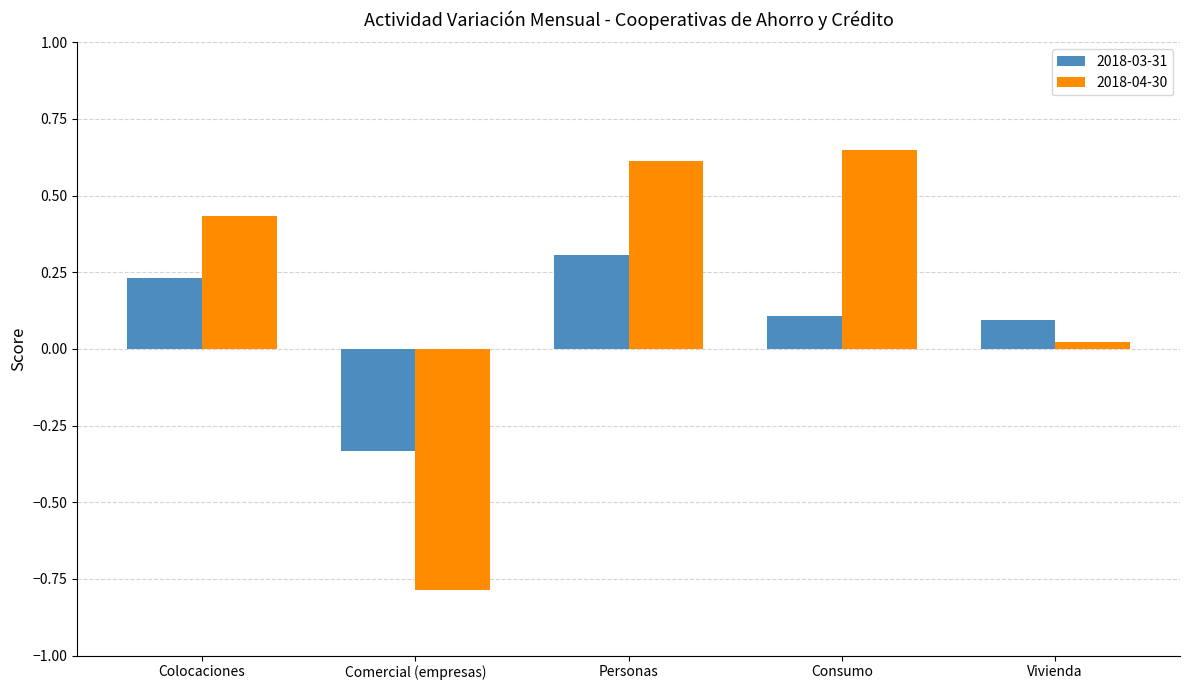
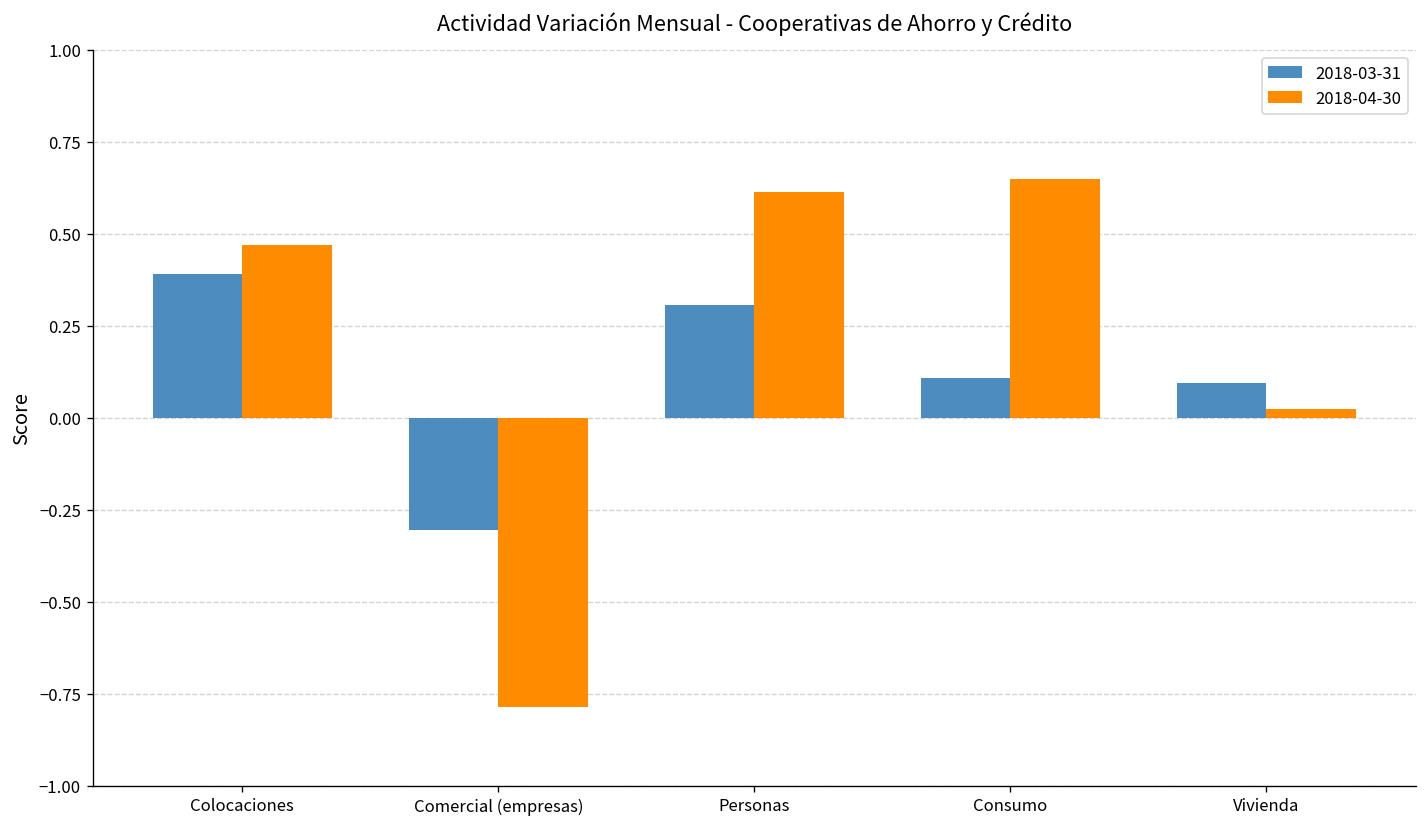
2018-03-31, Colocaciones: 0.23 -> 0.39
2018-04-30, Colocaciones: 0.43 -> 0.47
2018-03-31, Comercial (empresas): -0.33 -> -0.31
